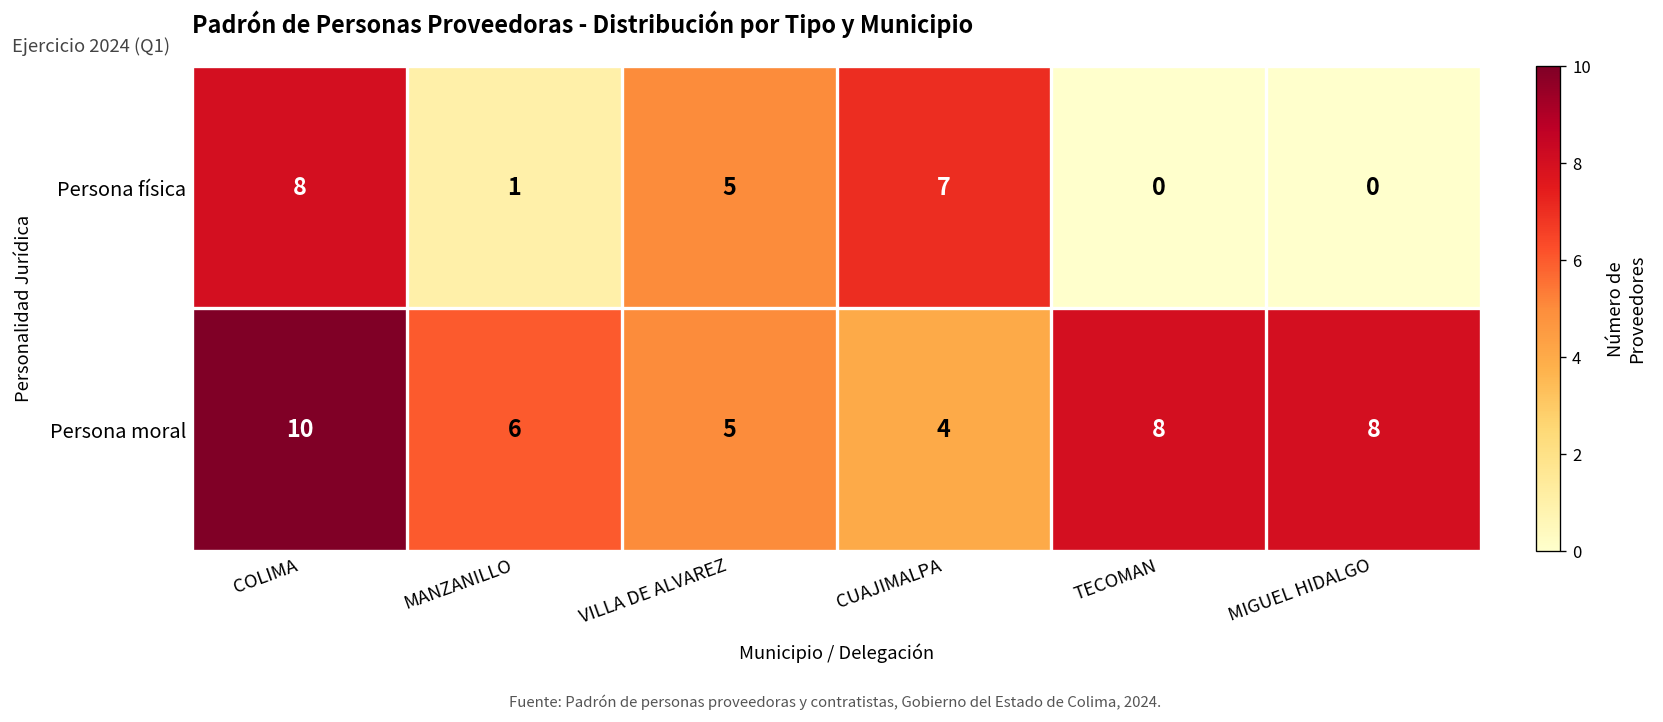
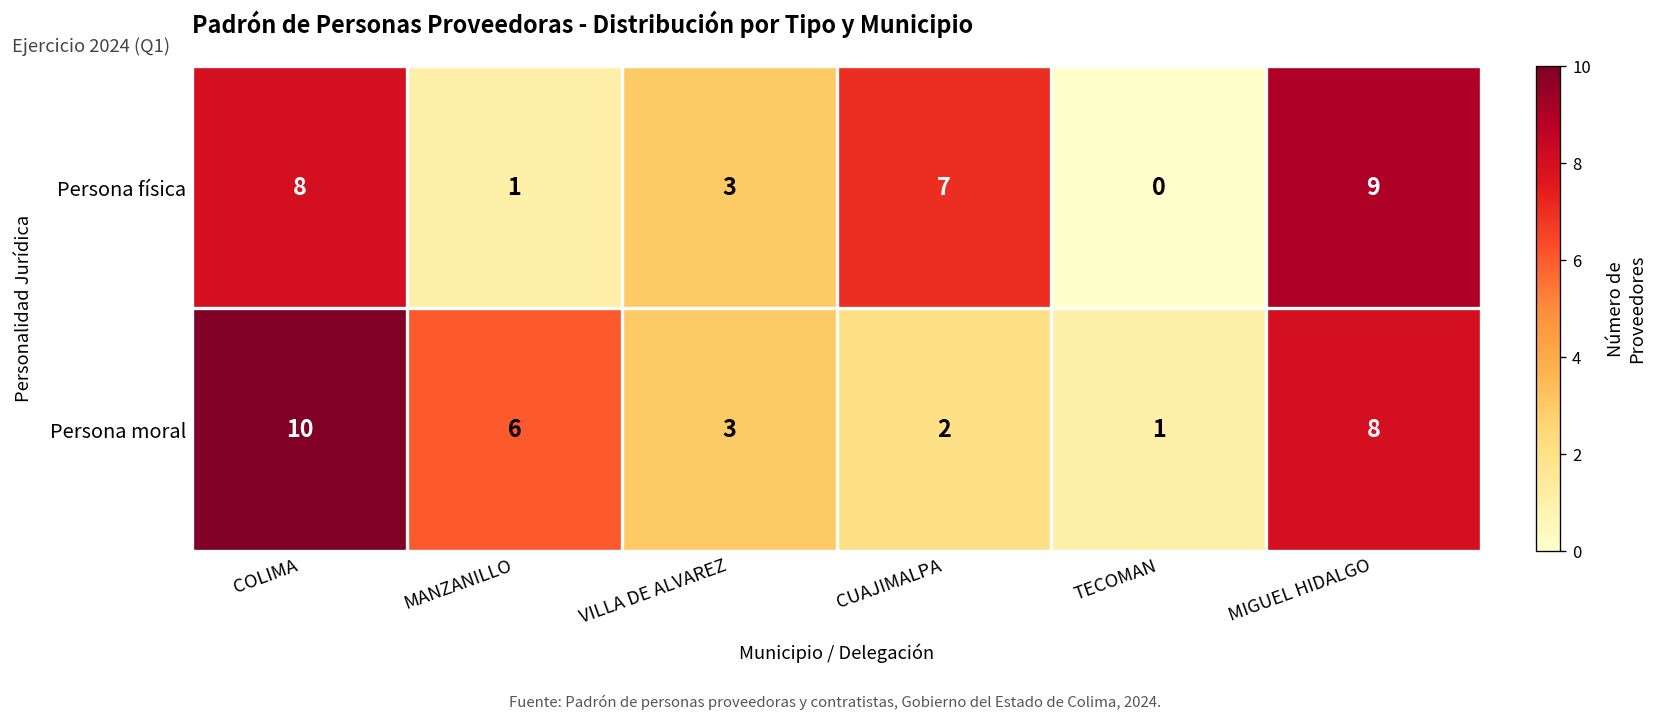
Persona física, VILLA DE ALVAREZ: 5 -> 3
Persona física, MIGUEL HIDALGO: 0 -> 9
Persona moral, VILLA DE ALVAREZ: 5 -> 3
Persona moral, CUAJIMALPA: 4 -> 2
Persona moral, TECOMAN: 8 -> 1
